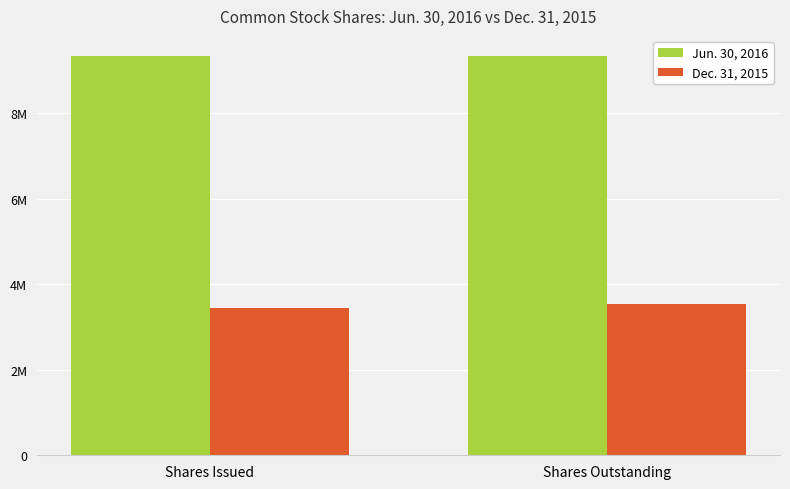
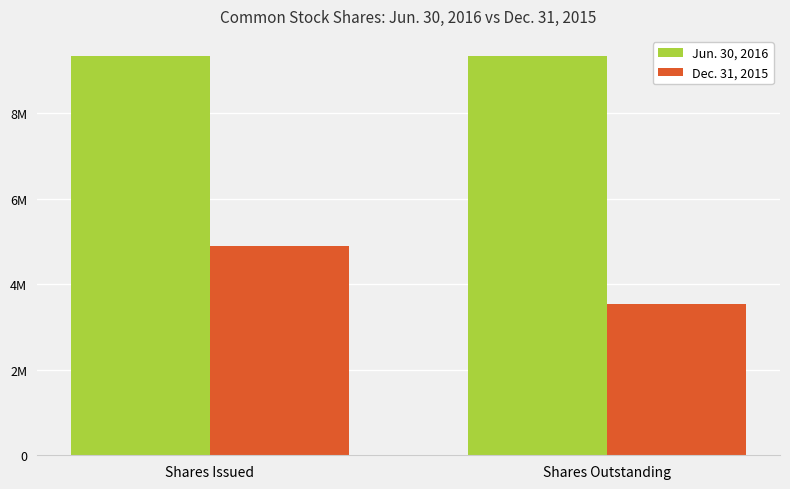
Dec. 31, 2015, Shares Issued: 3500000 -> 4900000
